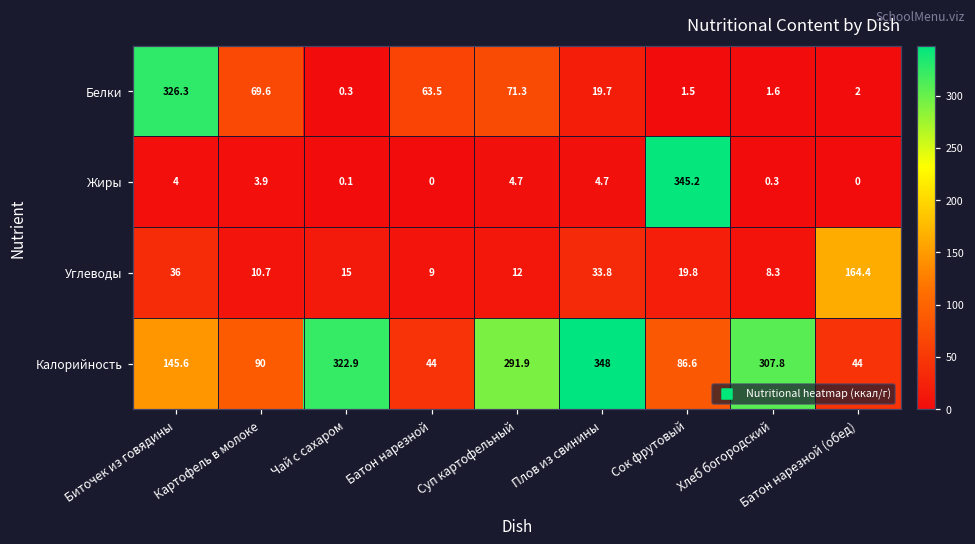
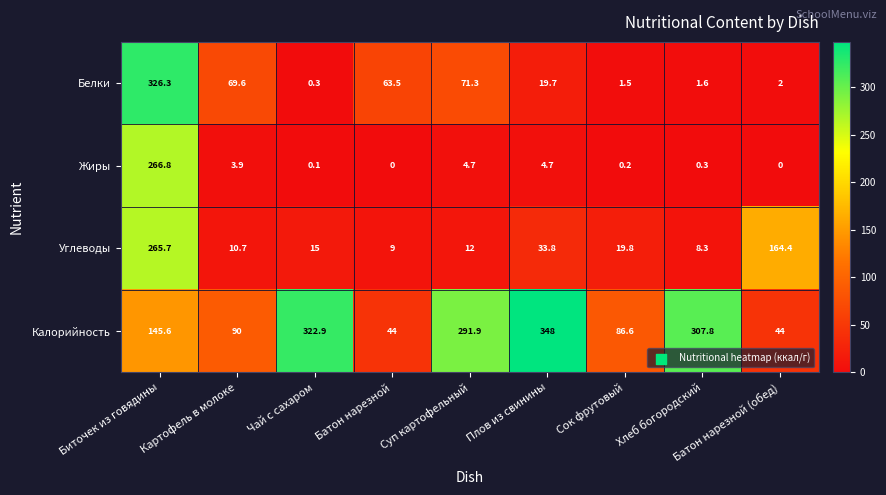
Жиры, Биточек из говядины: 4 -> 266.8
Жиры, Сок фрутовый: 345.2 -> 0.2
Углеводы, Биточек из говядины: 36 -> 265.7
